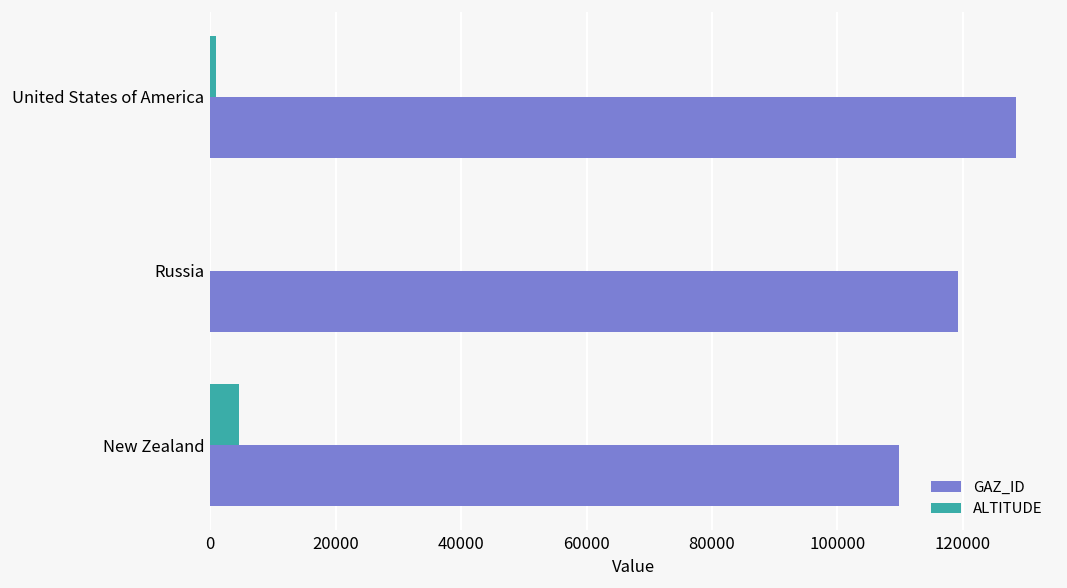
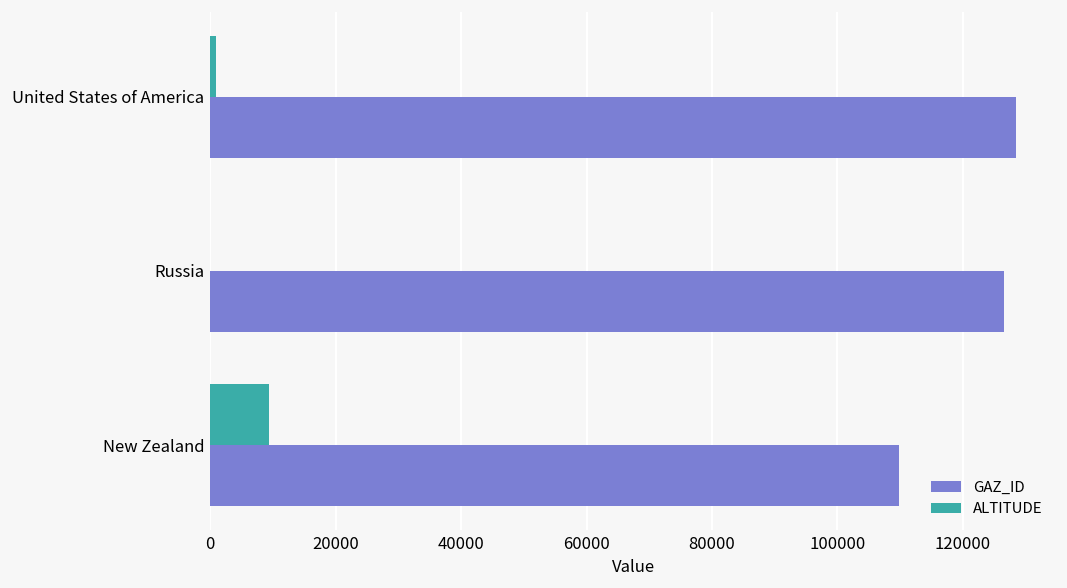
GAZ_ID, Russia: 119000 -> 127000
ALTITUDE, New Zealand: 5000 -> 9000
